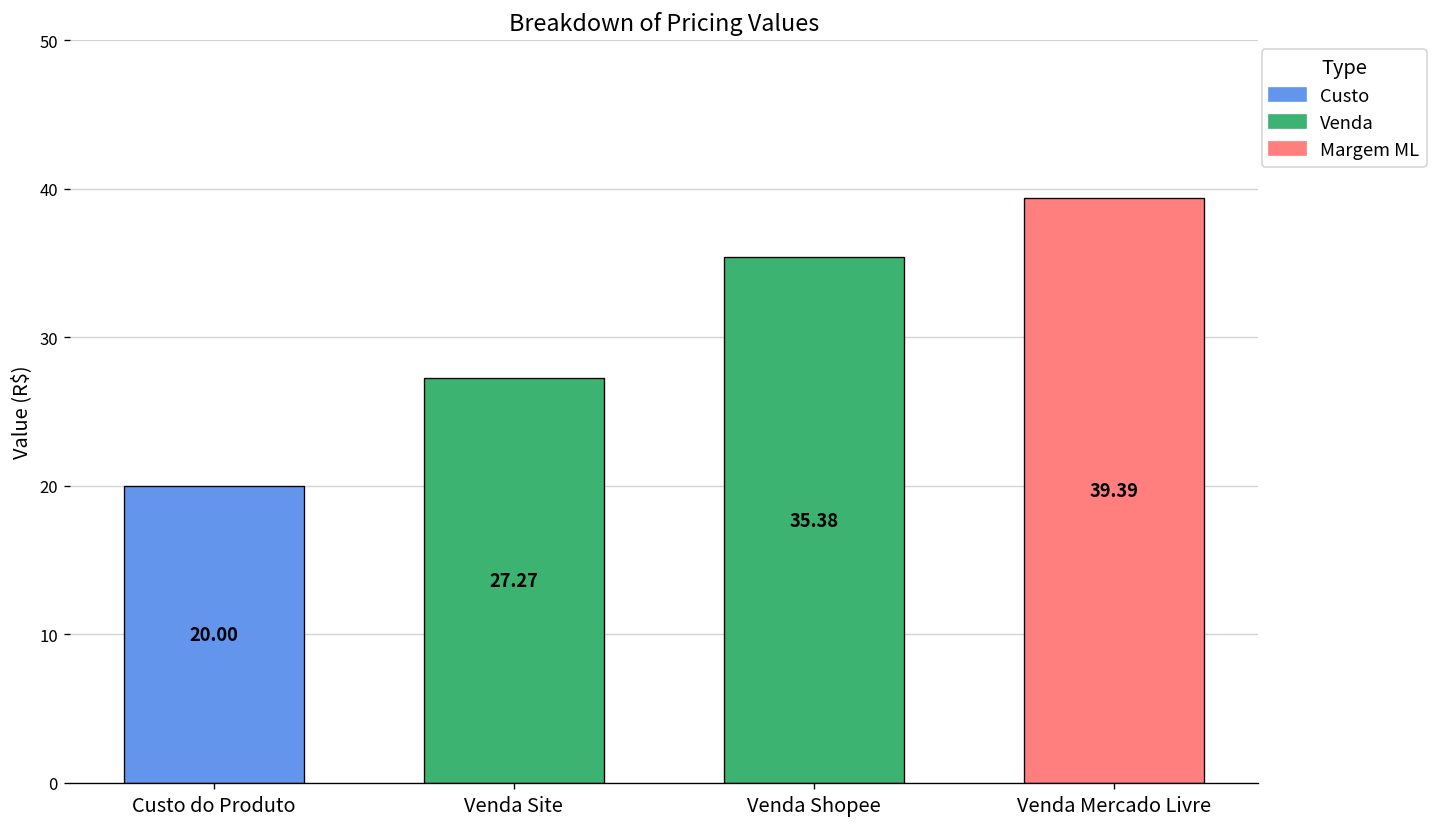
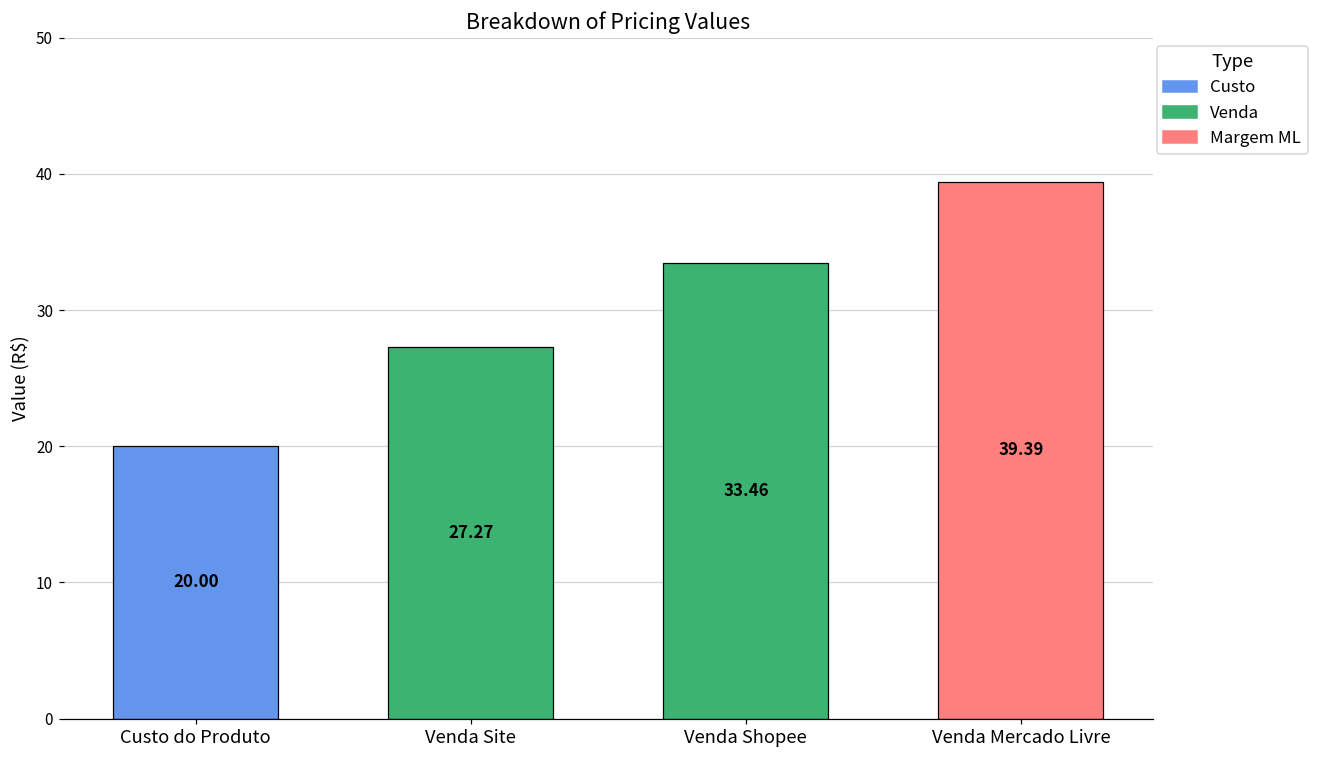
Venda Shopee: 35.38 -> 33.46
